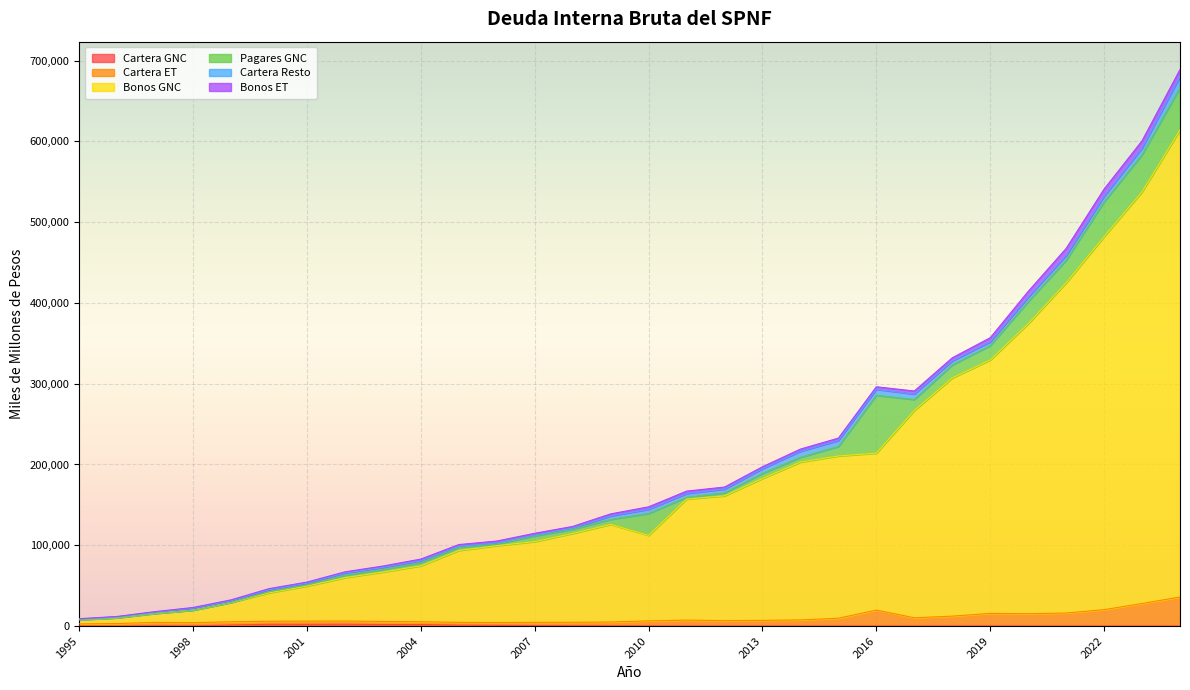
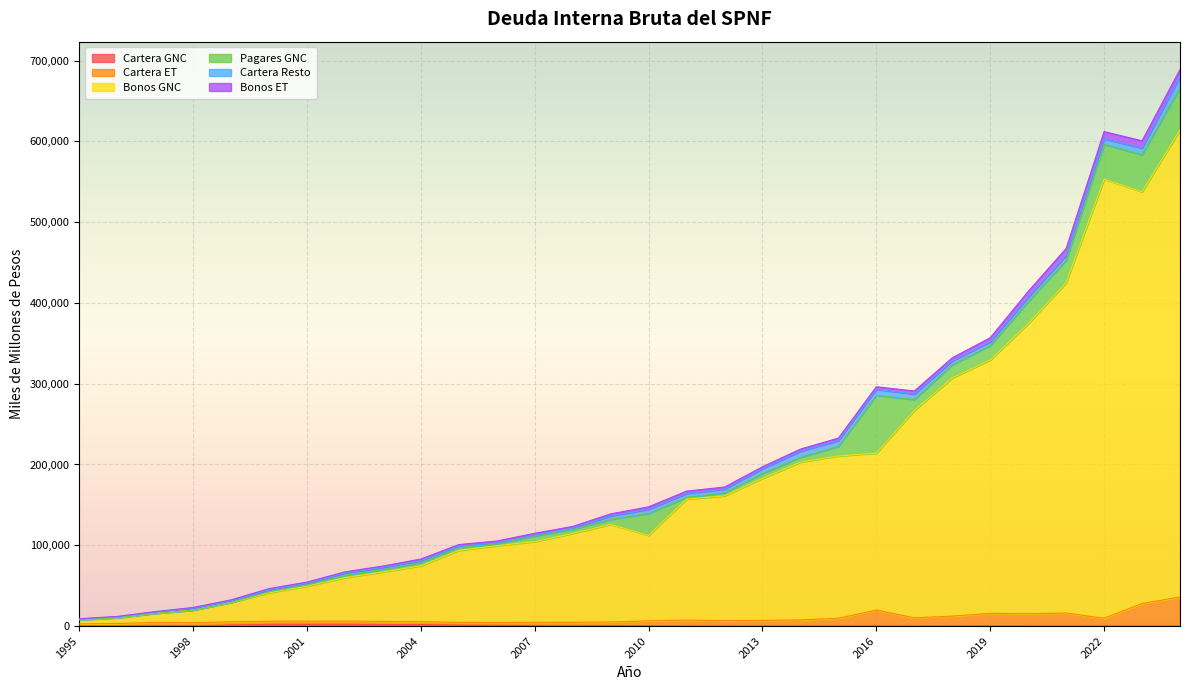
Cartera ET, 2022: 20,000 -> 10,000
Bonos GNC, 2022: 460,000 -> 540,000
